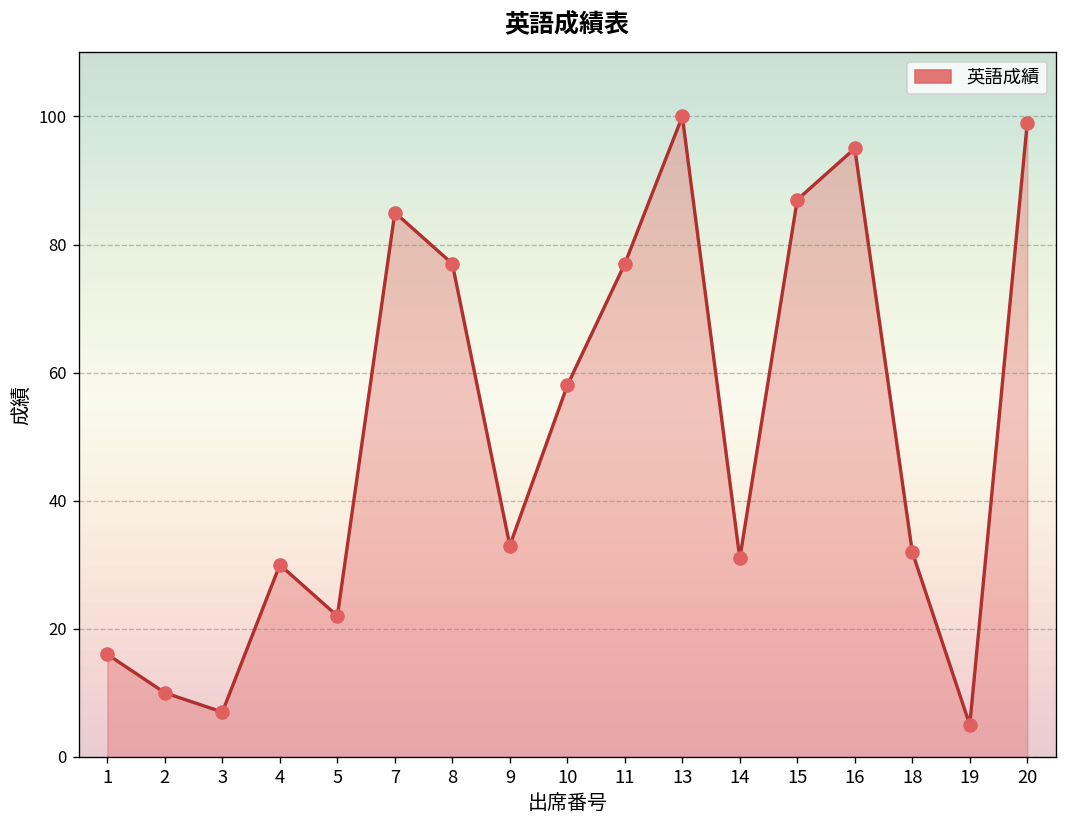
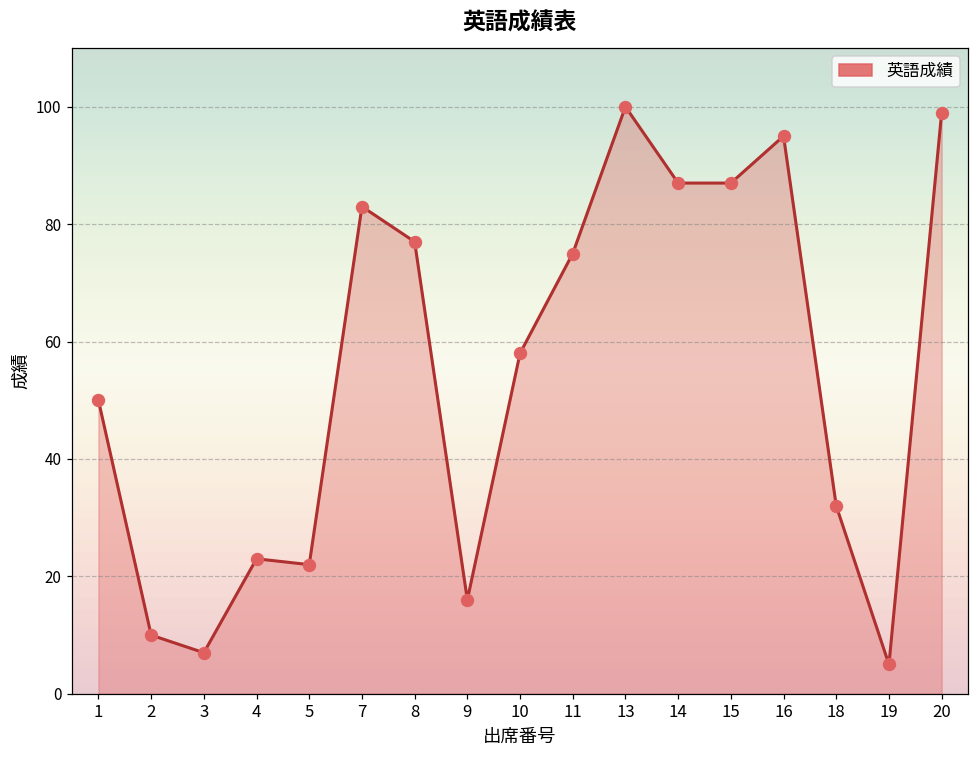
1: 16 -> 50
4: 30 -> 23
7: 85 -> 83
9: 33 -> 16
11: 77 -> 75
14: 31 -> 87
